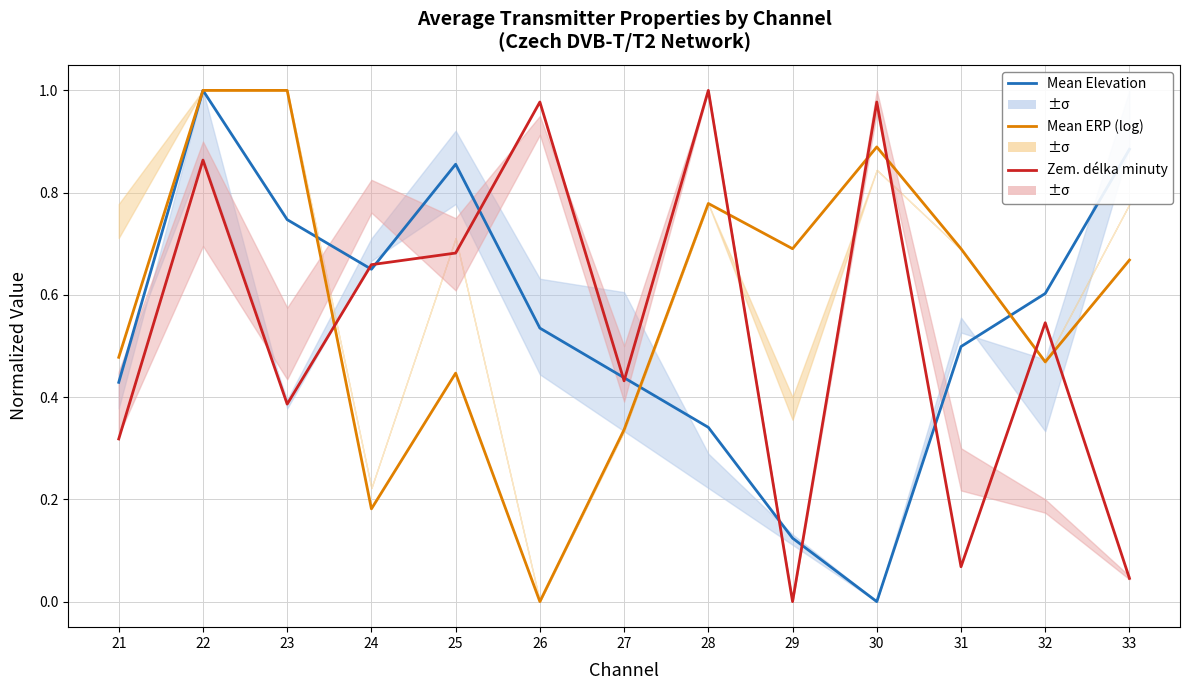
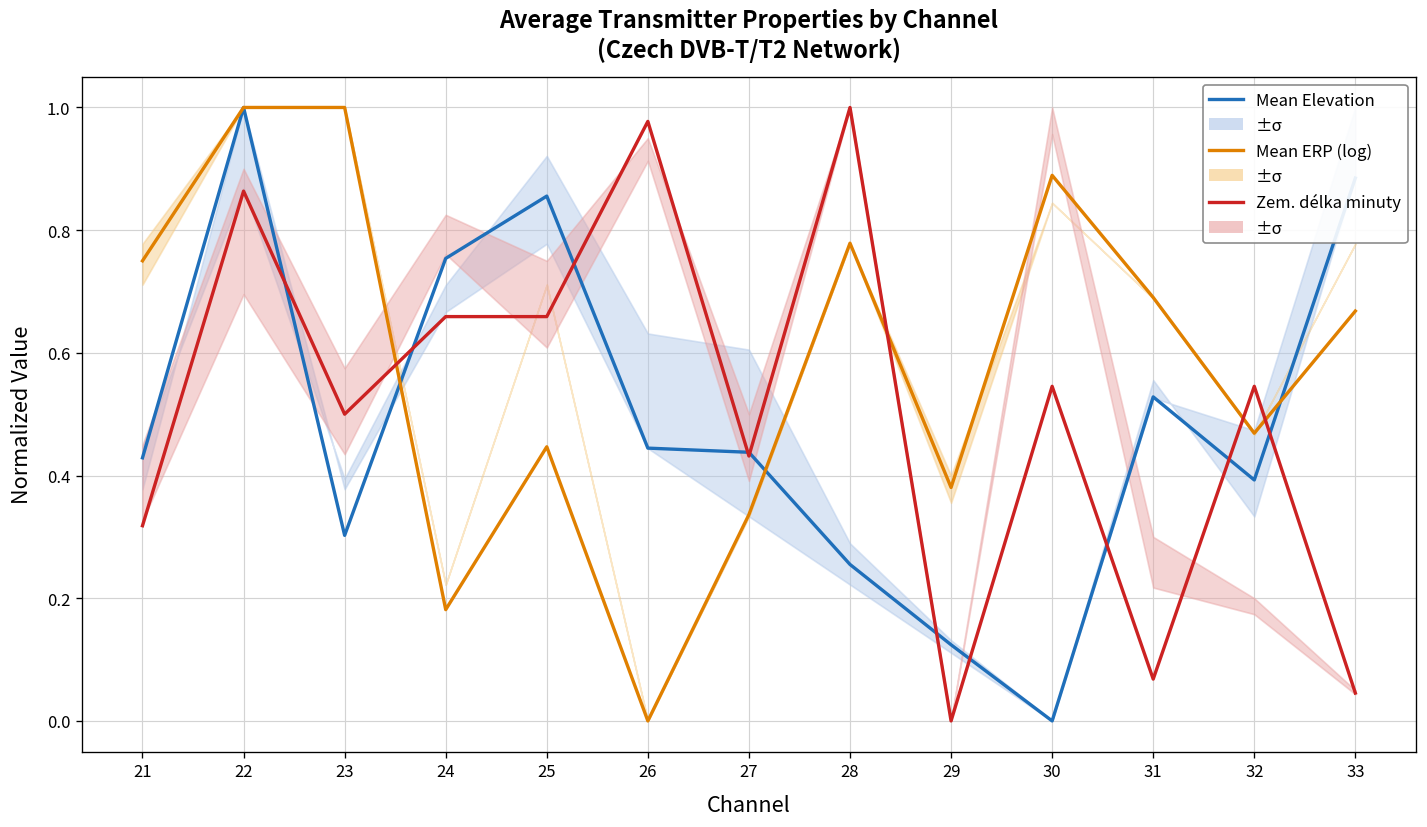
Mean ERP (log), 21: 0.48 -> 0.75
Mean Elevation, 23: 0.75 -> 0.30
Zem. délka minuty, 23: 0.39 -> 0.50
Mean Elevation, 24: 0.65 -> 0.75
Zem. délka minuty, 25: 0.68 -> 0.66
Mean Elevation, 26: 0.53 -> 0.44
Mean Elevation, 28: 0.34 -> 0.26
Mean ERP (log), 29: 0.69 -> 0.38
Zem. délka minuty, 30: 0.98 -> 0.55
Mean Elevation, 31: 0.50 -> 0.53
Mean Elevation, 32: 0.60 -> 0.39
